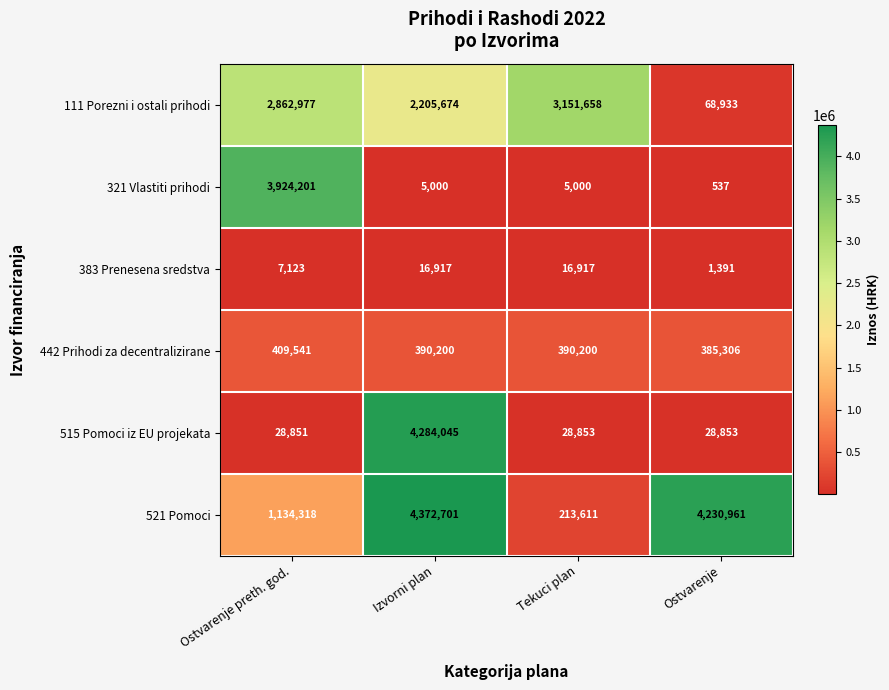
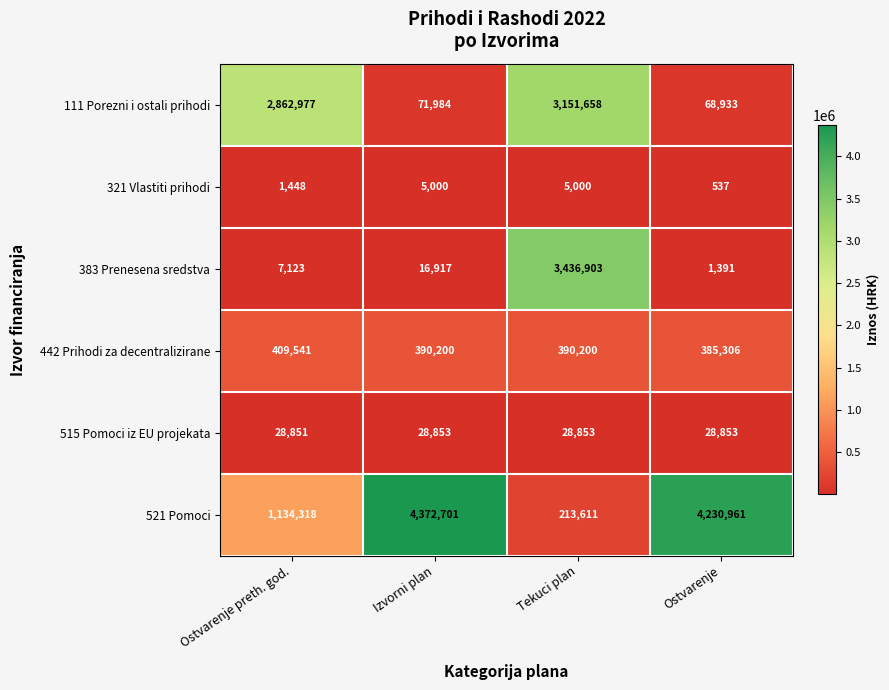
111 Porezni i ostali prihodi, Izvorni plan: 2,205,674 -> 71,984
321 Vlastiti prihodi, Ostvarenje preth. god.: 3,924,201 -> 1,448
383 Prenesena sredstva, Tekuci plan: 16,917 -> 3,436,903
515 Pomoci iz EU projekata, Izvorni plan: 4,284,045 -> 28,853
